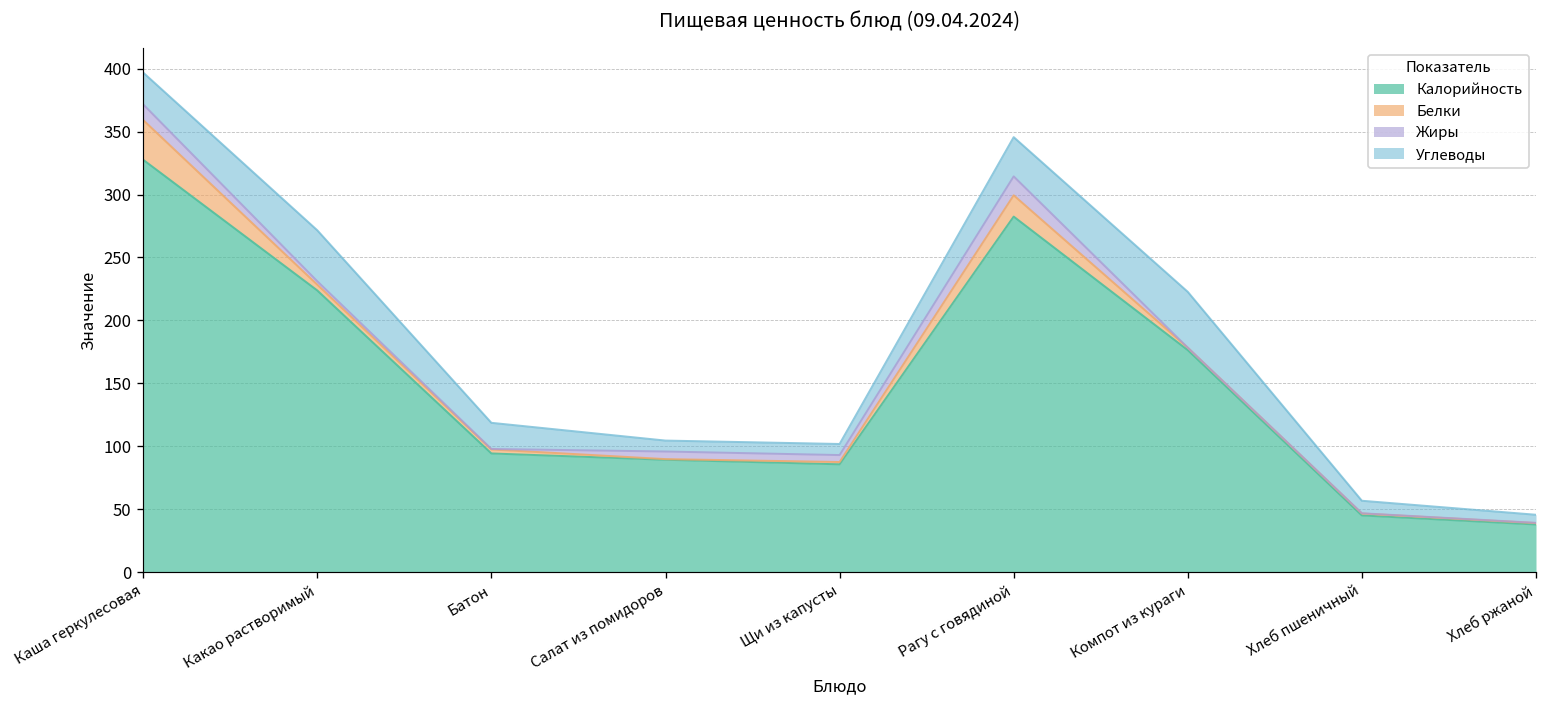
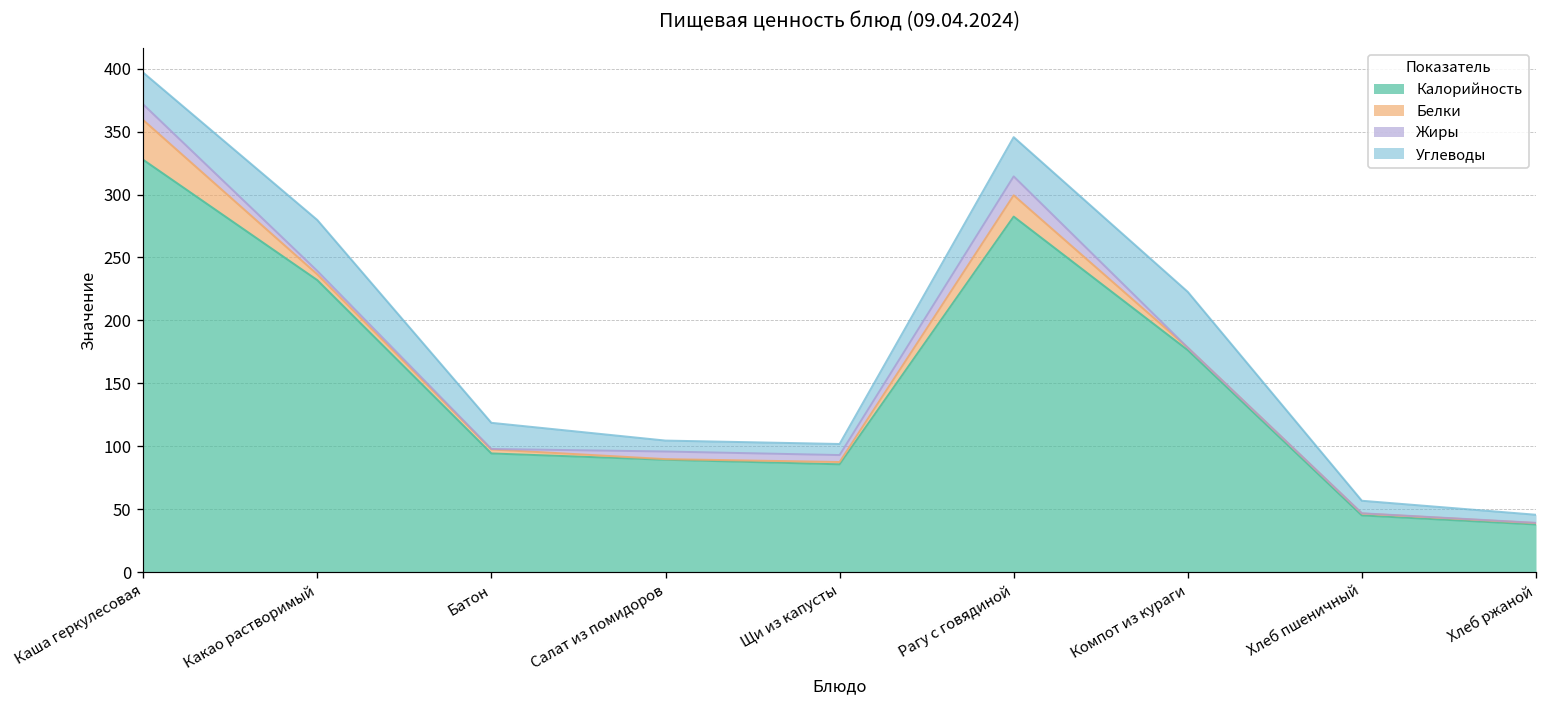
Калорийность, Какао растворимый: 224 -> 232
